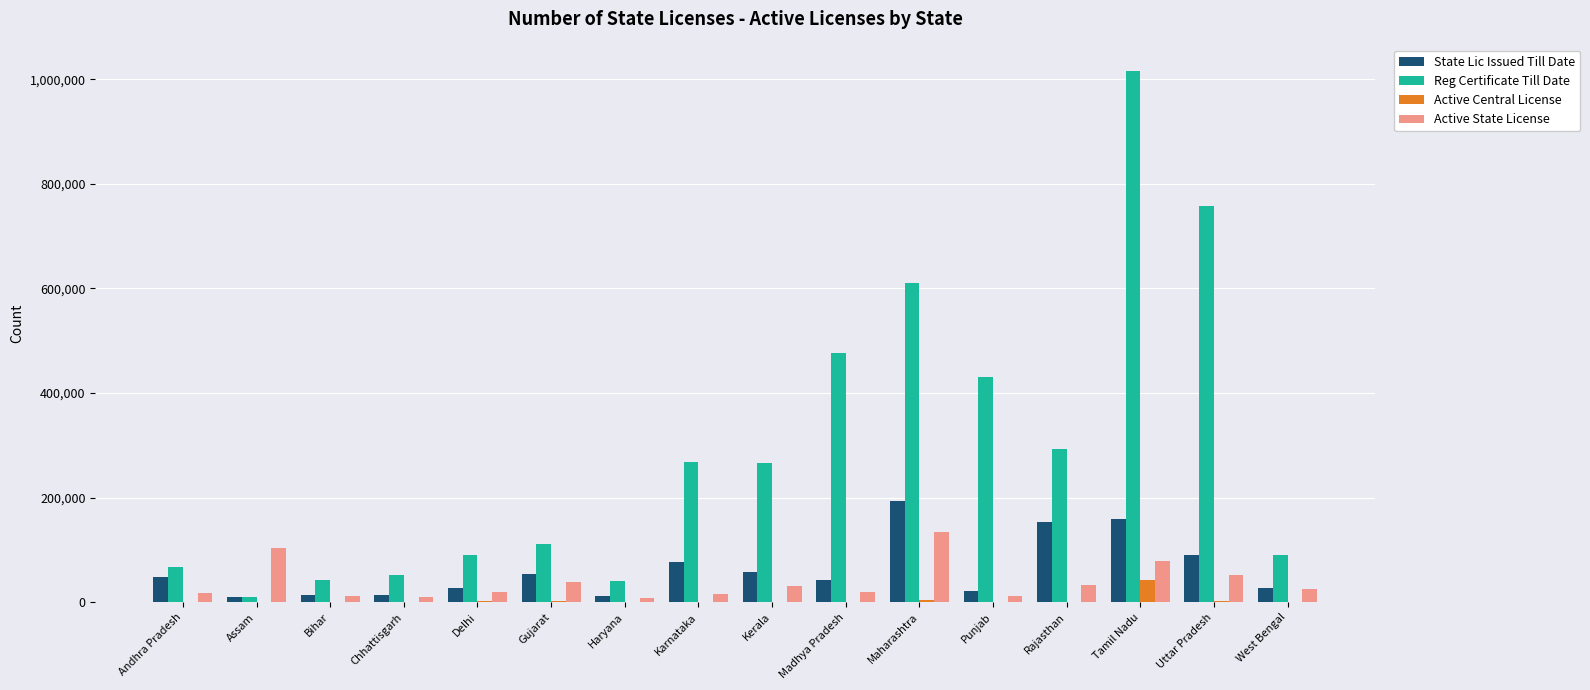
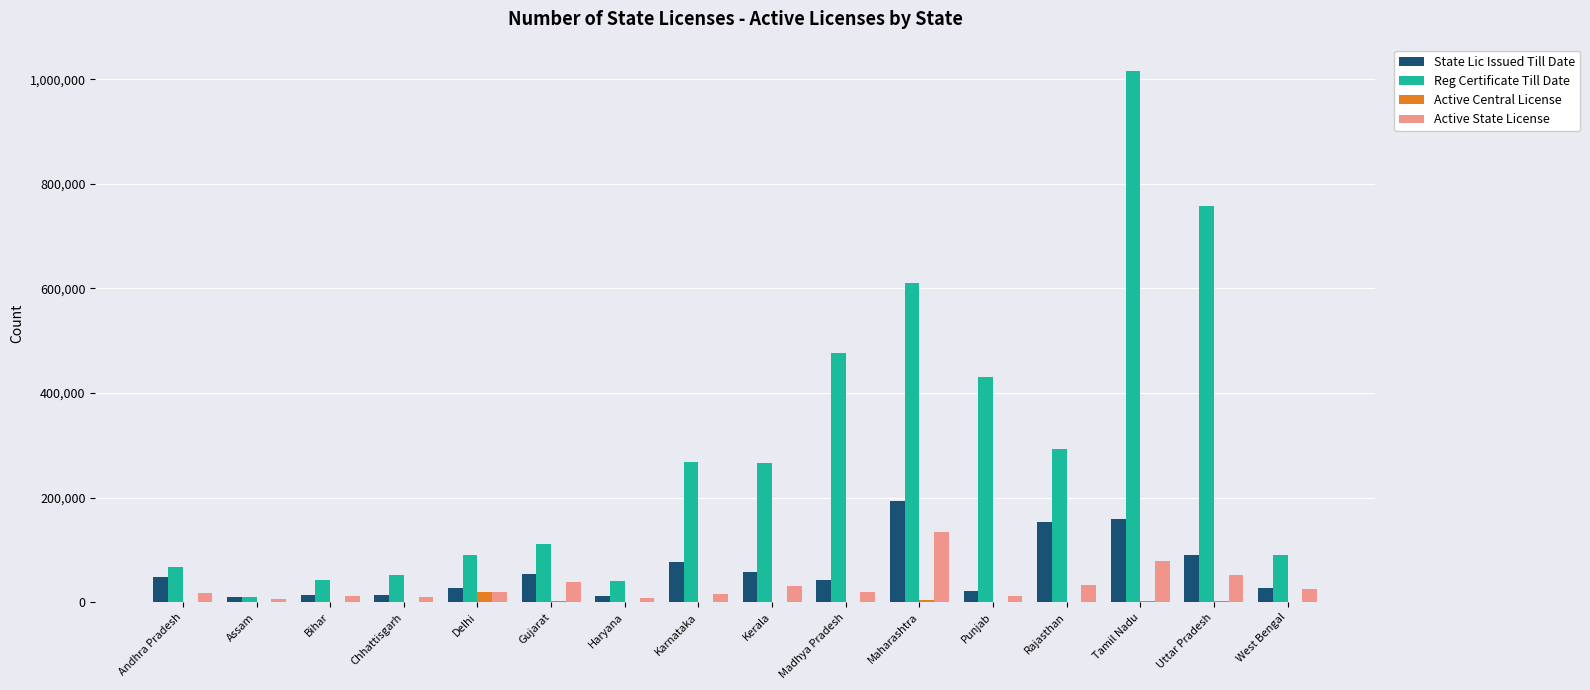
Active State License, Assam: 100,000 -> 10,000
Active Central License, Delhi: 0 -> 20,000
Active Central License, Tamil Nadu: 40,000 -> 0
